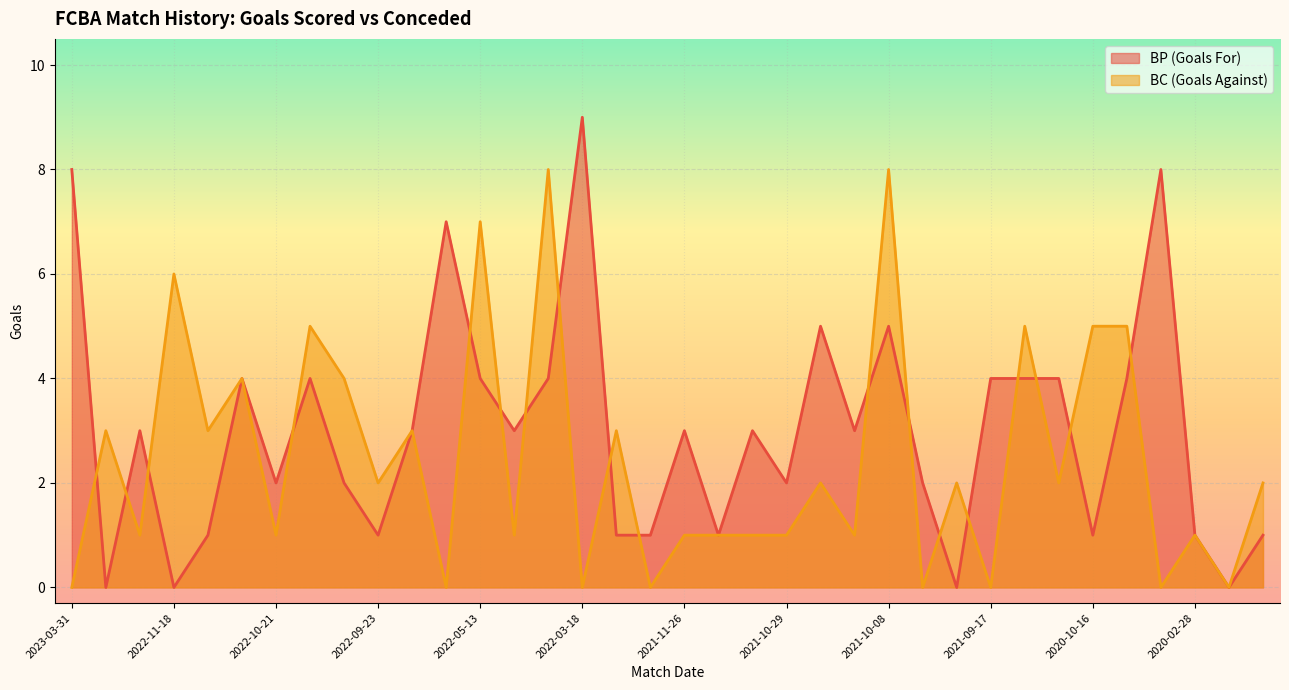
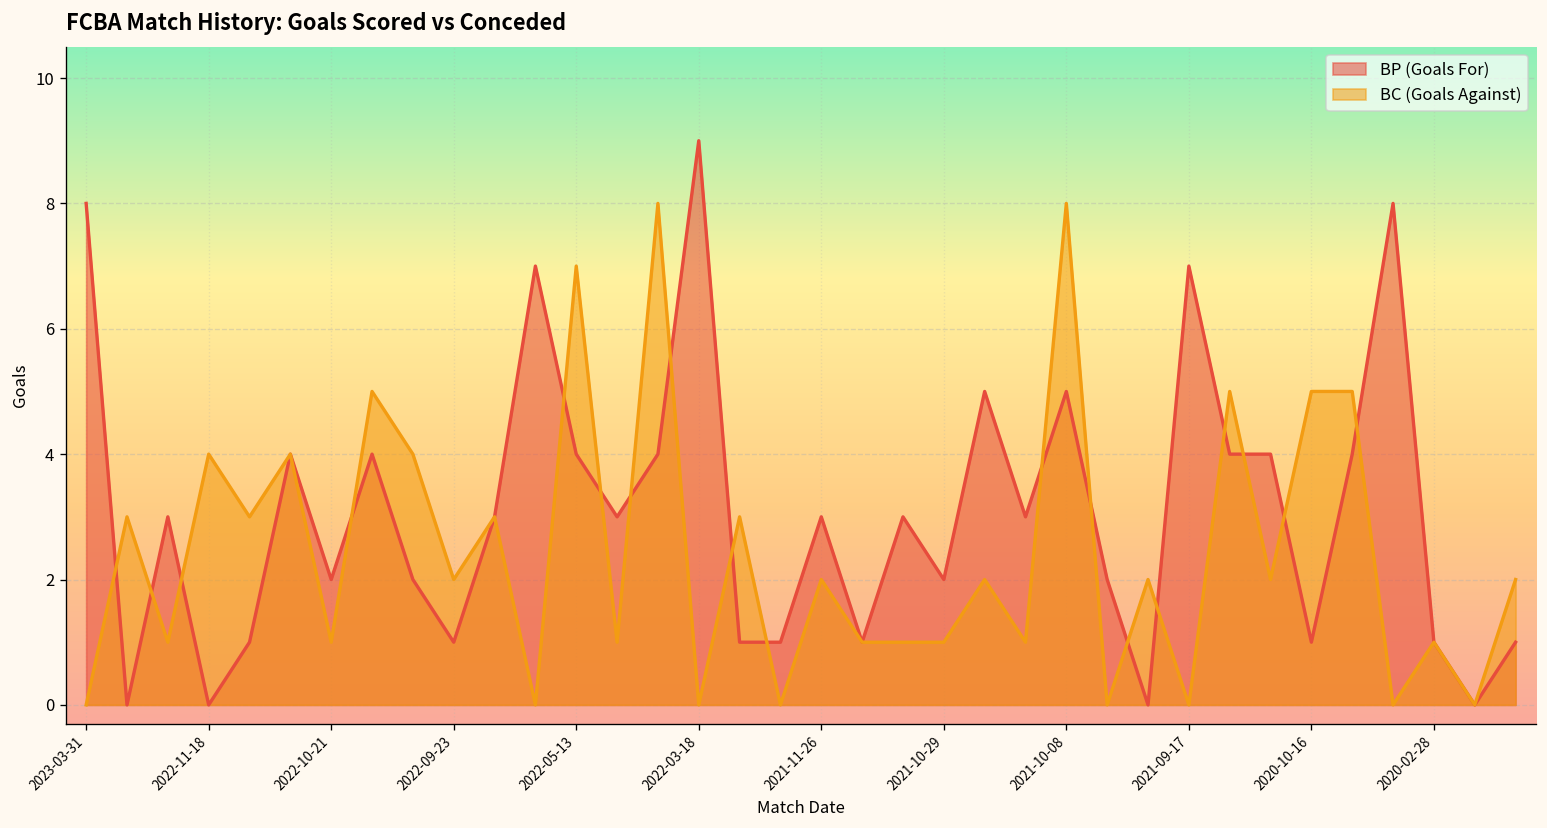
BC (Goals Against), 2022-11-18: 6 -> 4
BC (Goals Against), 2021-11-26: 1 -> 2
BP (Goals For), 2021-09-17: 4 -> 7
